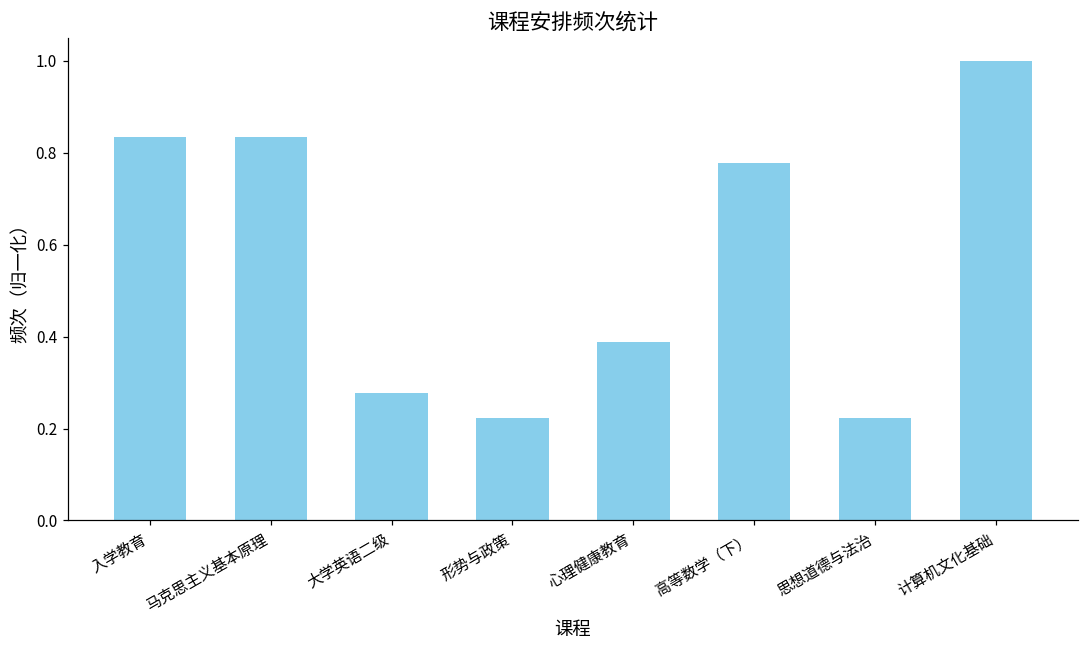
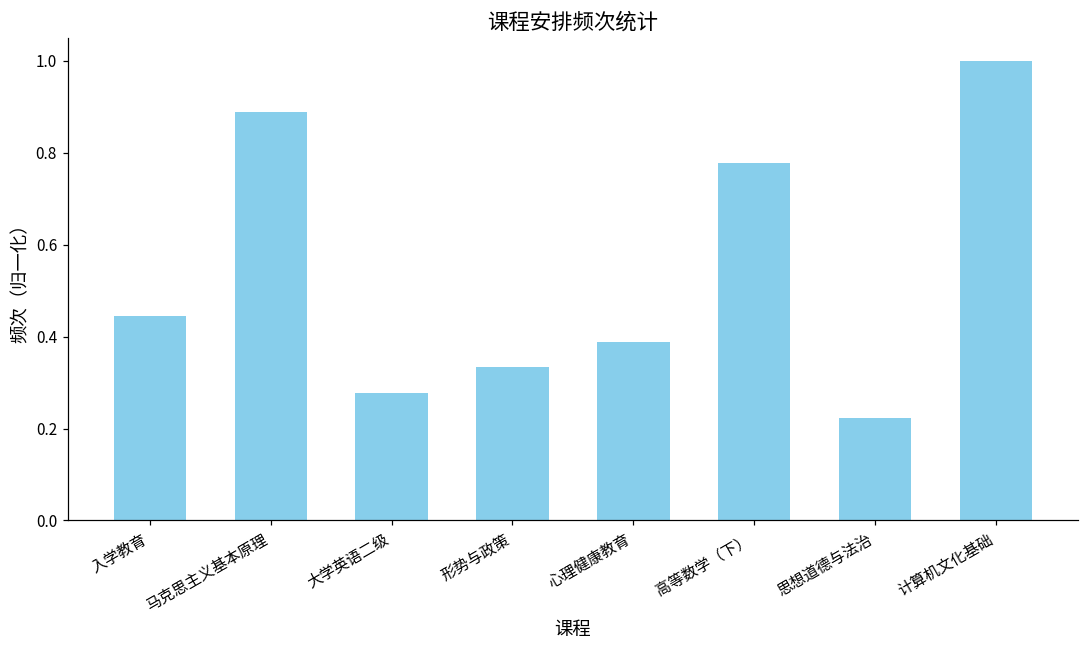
入学教育: 0.83 -> 0.44
马克思主义基本原理: 0.83 -> 0.89
形势与政策: 0.22 -> 0.33
